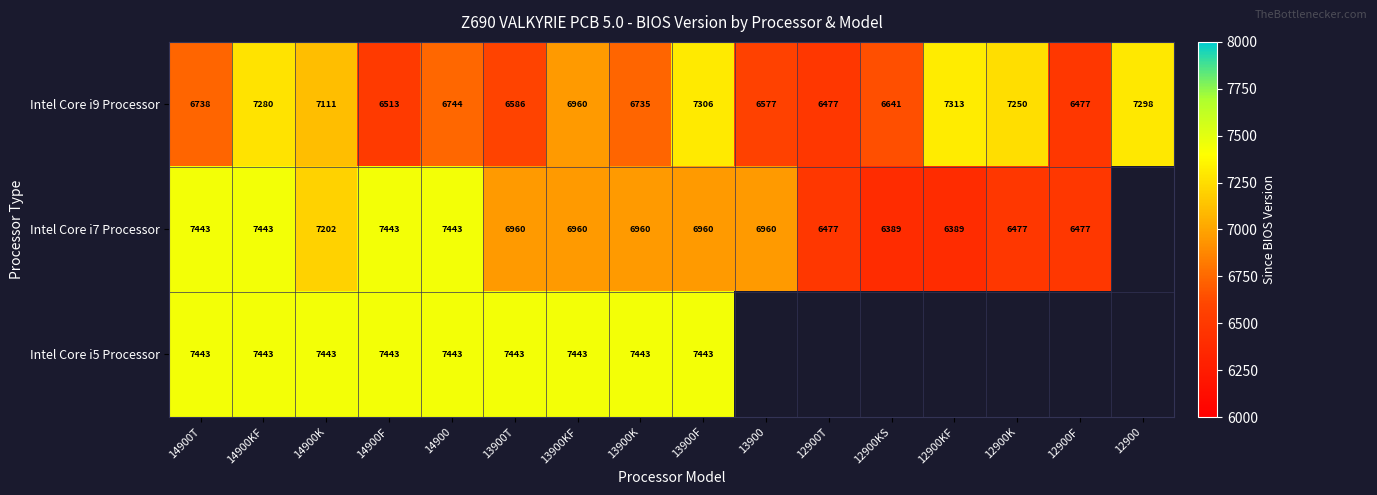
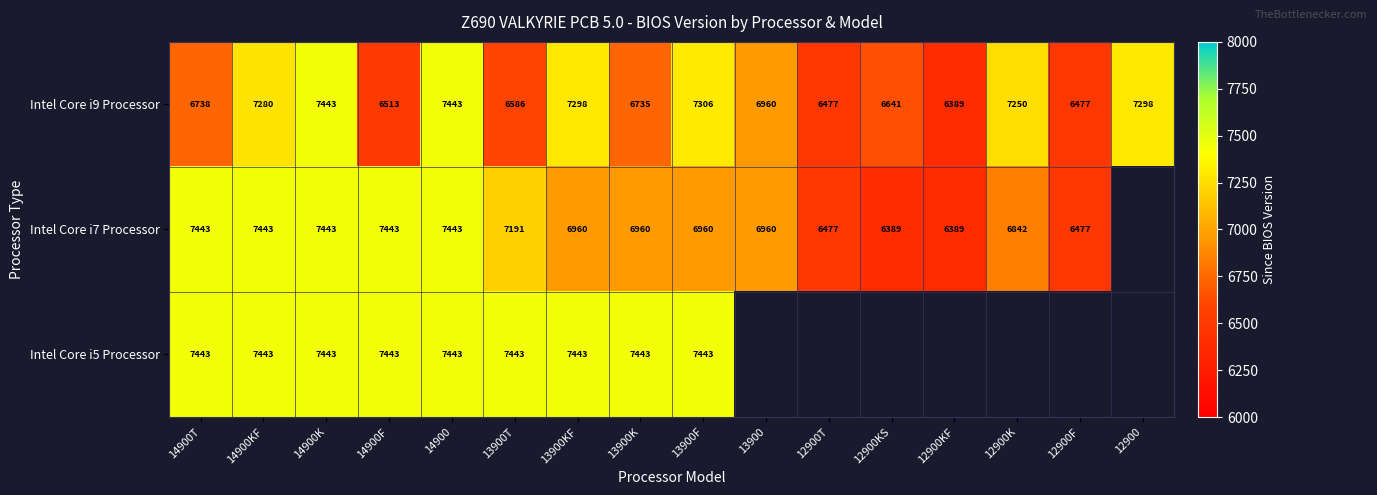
Intel Core i9 Processor, 14900K: 7111 -> 7443
Intel Core i9 Processor, 14900: 6744 -> 7443
Intel Core i9 Processor, 13900KF: 6960 -> 7298
Intel Core i9 Processor, 13900: 6577 -> 6960
Intel Core i9 Processor, 12900KF: 7313 -> 6389
Intel Core i7 Processor, 14900K: 7202 -> 7443
Intel Core i7 Processor, 13900T: 6960 -> 7191
Intel Core i7 Processor, 12900K: 6477 -> 6842
